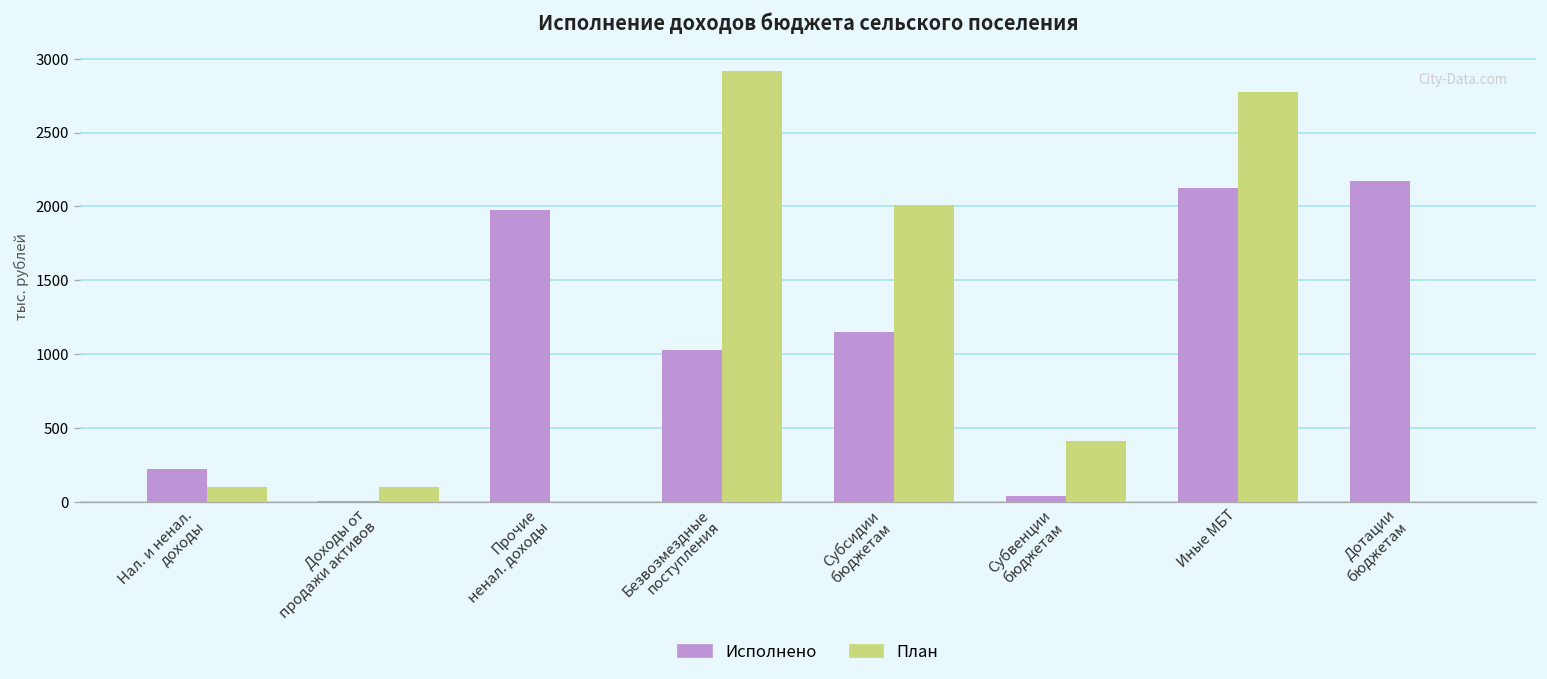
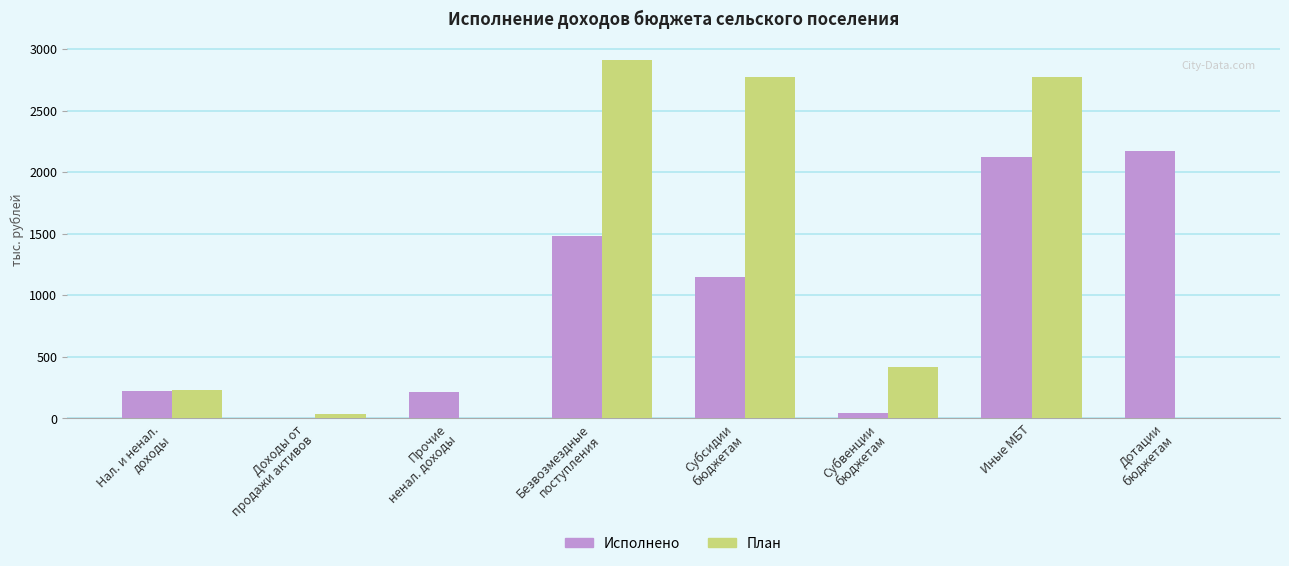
План, Нал. и ненал. доходы: 100 -> 230
План, Доходы от продажи активов: 100 -> 40
Исполнено, Прочие ненал. доходы: 1970 -> 220
Исполнено, Безвозмездные поступления: 1030 -> 1480
План, Субсидии бюджетам: 2010 -> 2770
